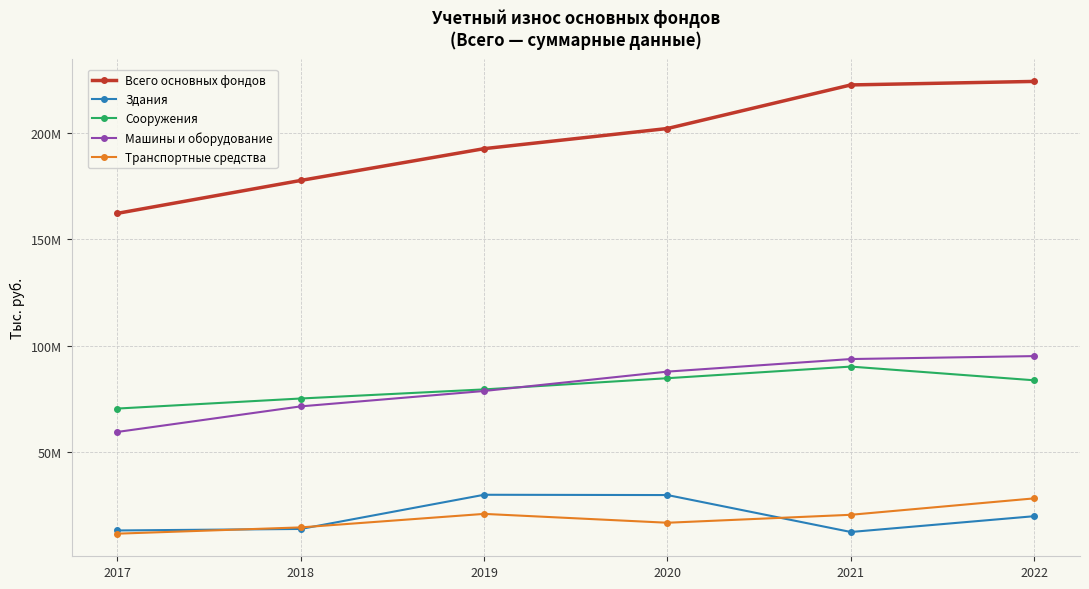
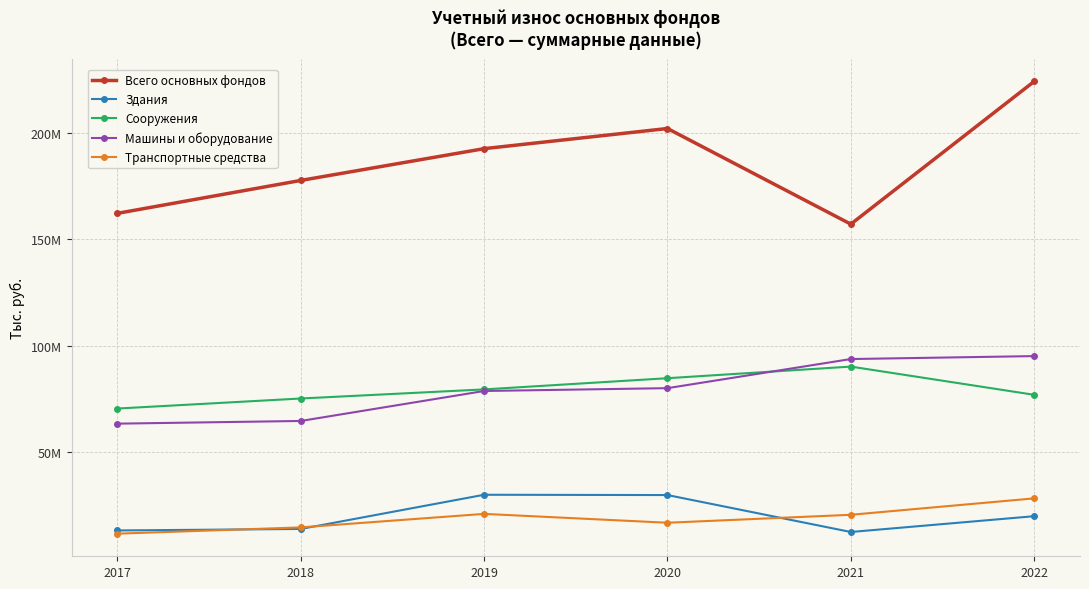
Машины и оборудование, 2017: 59000000 -> 63000000
Машины и оборудование, 2018: 71000000 -> 65000000
Машины и оборудование, 2020: 88000000 -> 80000000
Всего основных фондов, 2021: 222000000 -> 157000000
Сооружения, 2022: 84000000 -> 77000000
